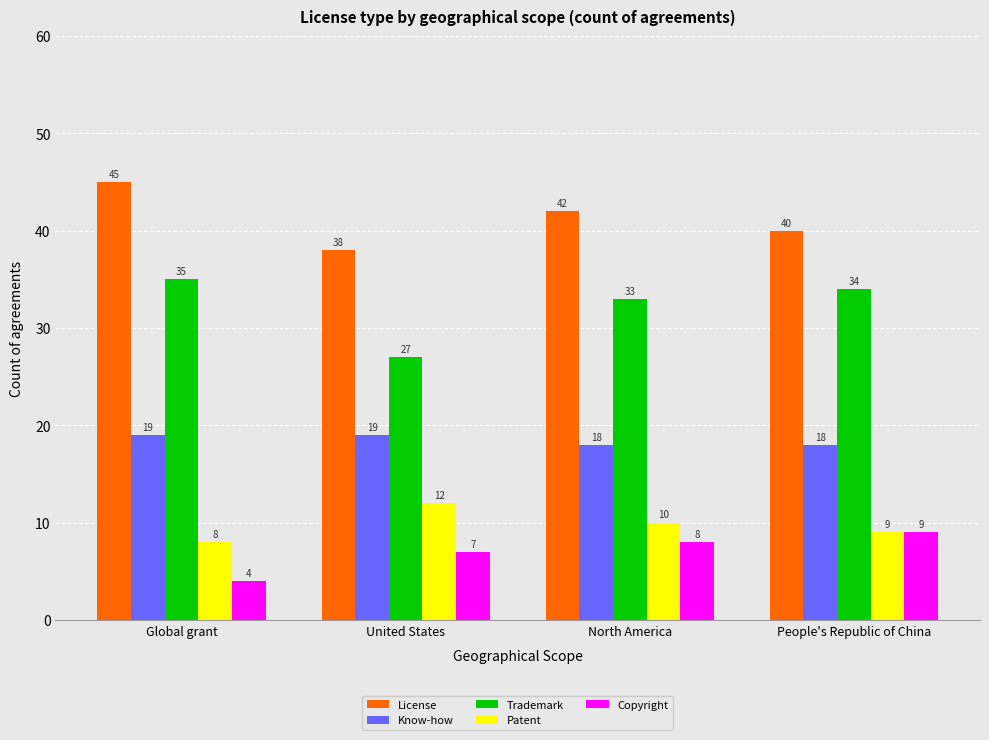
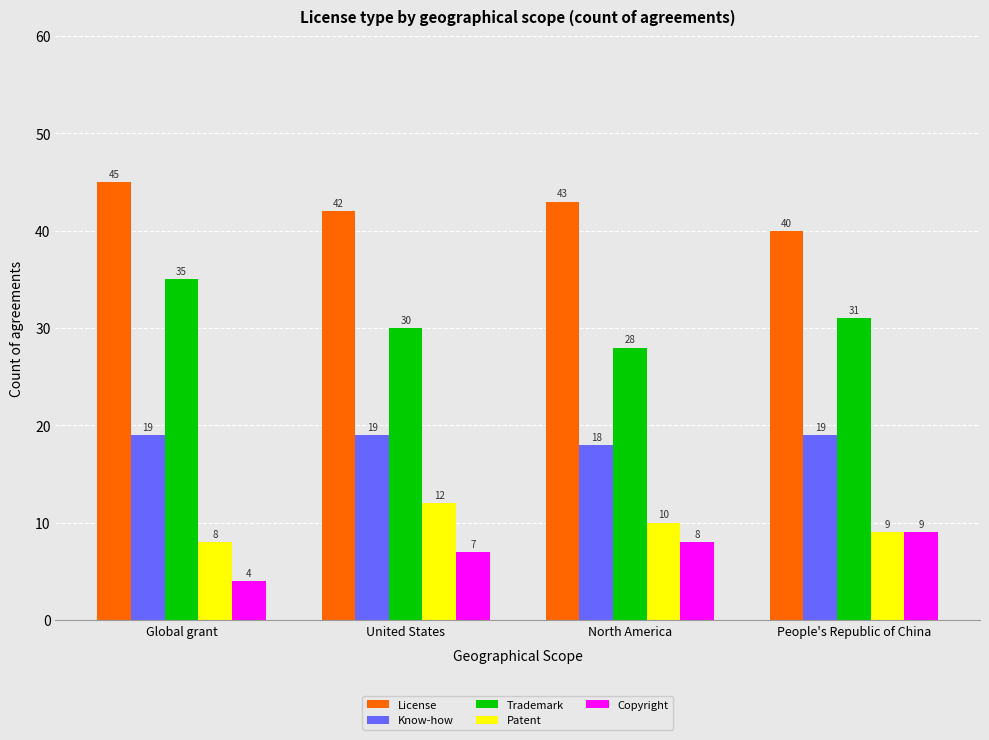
License, United States: 38 -> 42
Trademark, United States: 27 -> 30
License, North America: 42 -> 43
Trademark, North America: 33 -> 28
Know-how, People's Republic of China: 18 -> 19
Trademark, People's Republic of China: 34 -> 31
